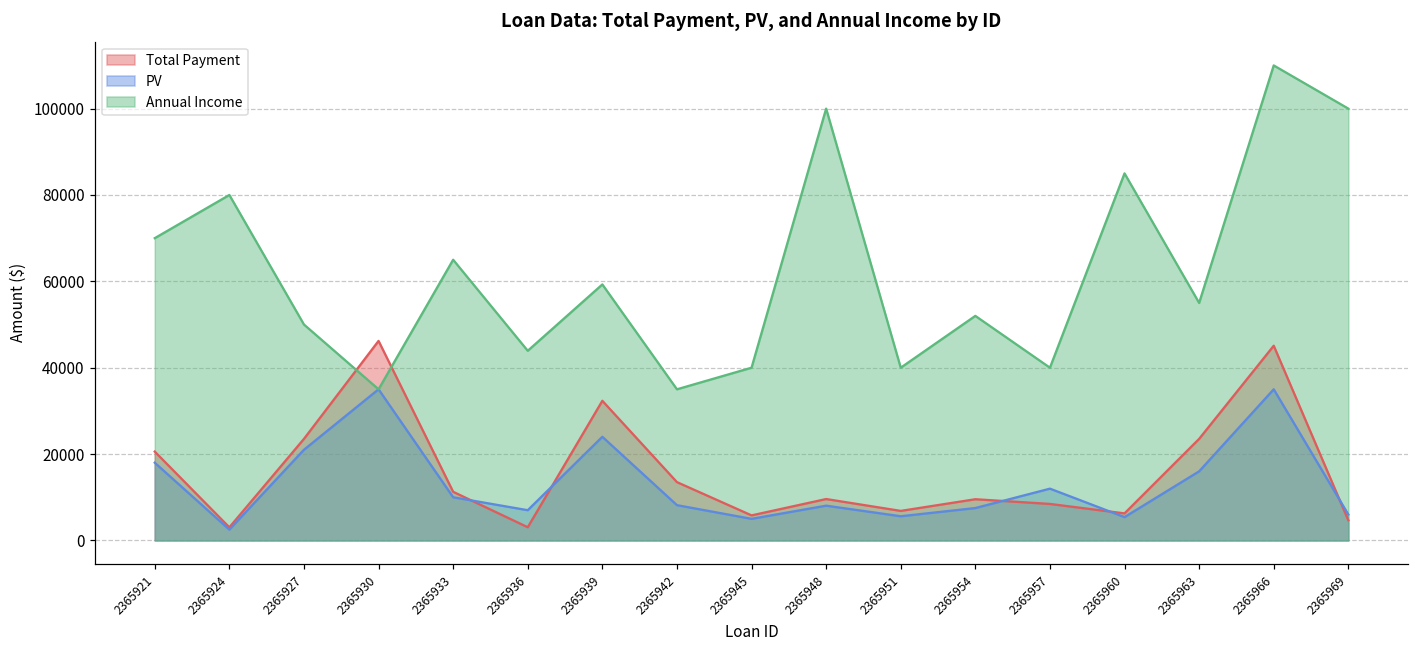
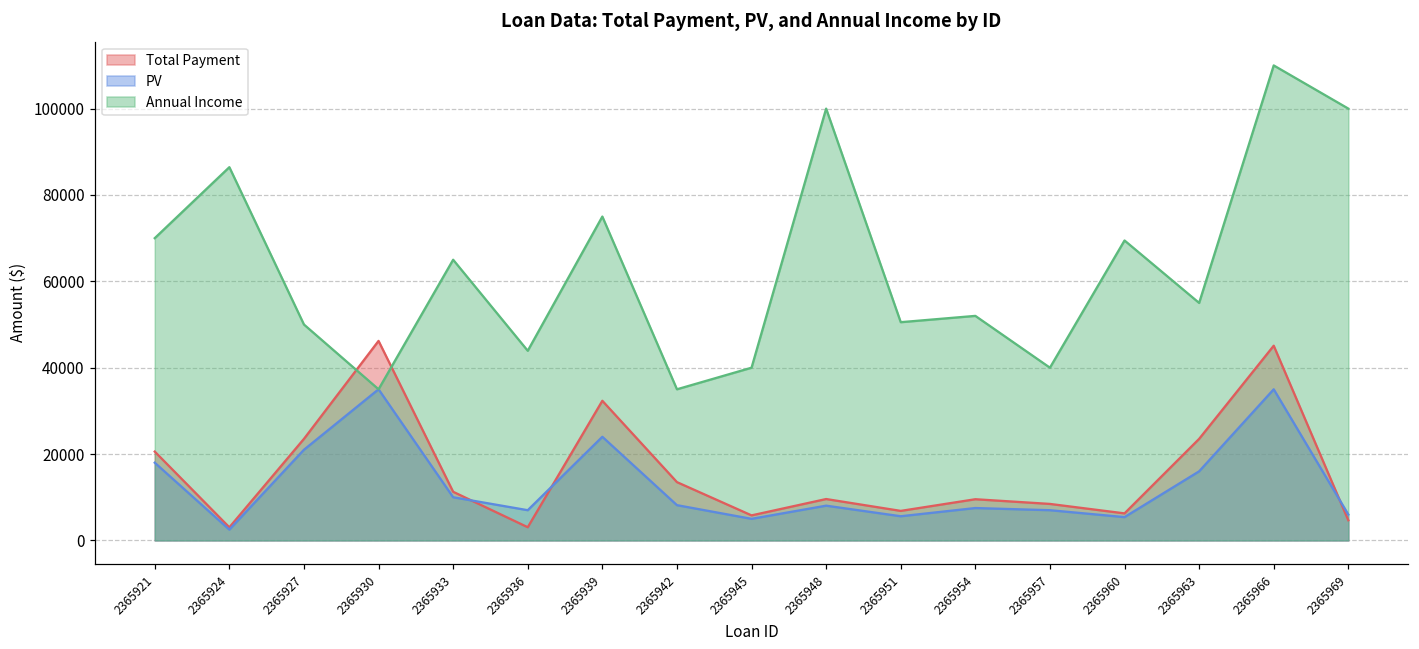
Annual Income, 2365924: 80000 -> 86000
Annual Income, 2365939: 59000 -> 75000
Annual Income, 2365951: 40000 -> 51000
PV, 2365957: 12000 -> 7000
Annual Income, 2365960: 85000 -> 69000
